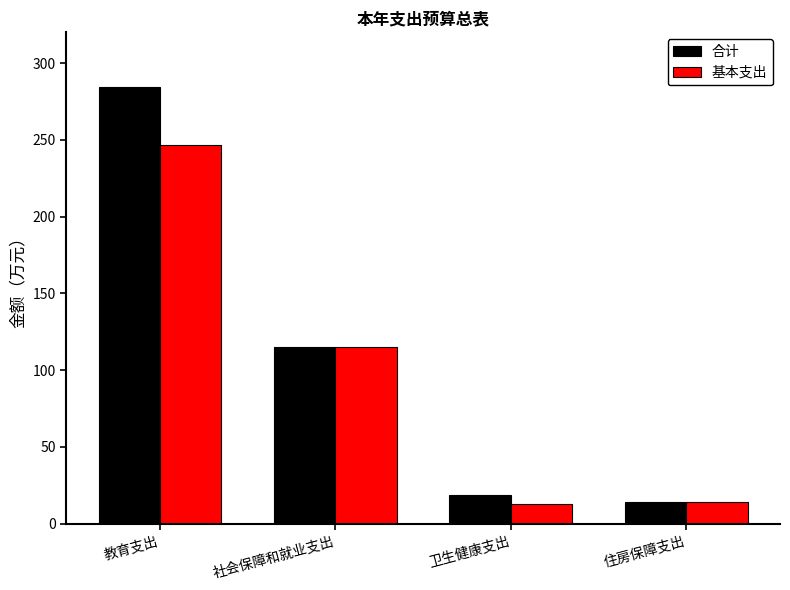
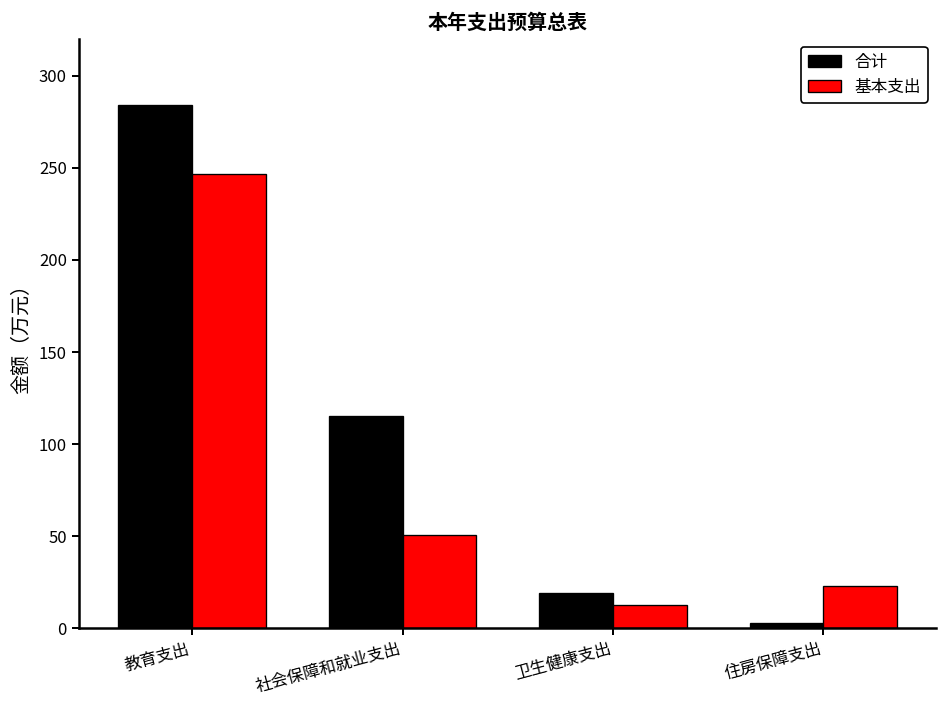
基本支出, 社会保障和就业支出: 115 -> 51
合计, 住房保障支出: 14 -> 3
基本支出, 住房保障支出: 14 -> 23
